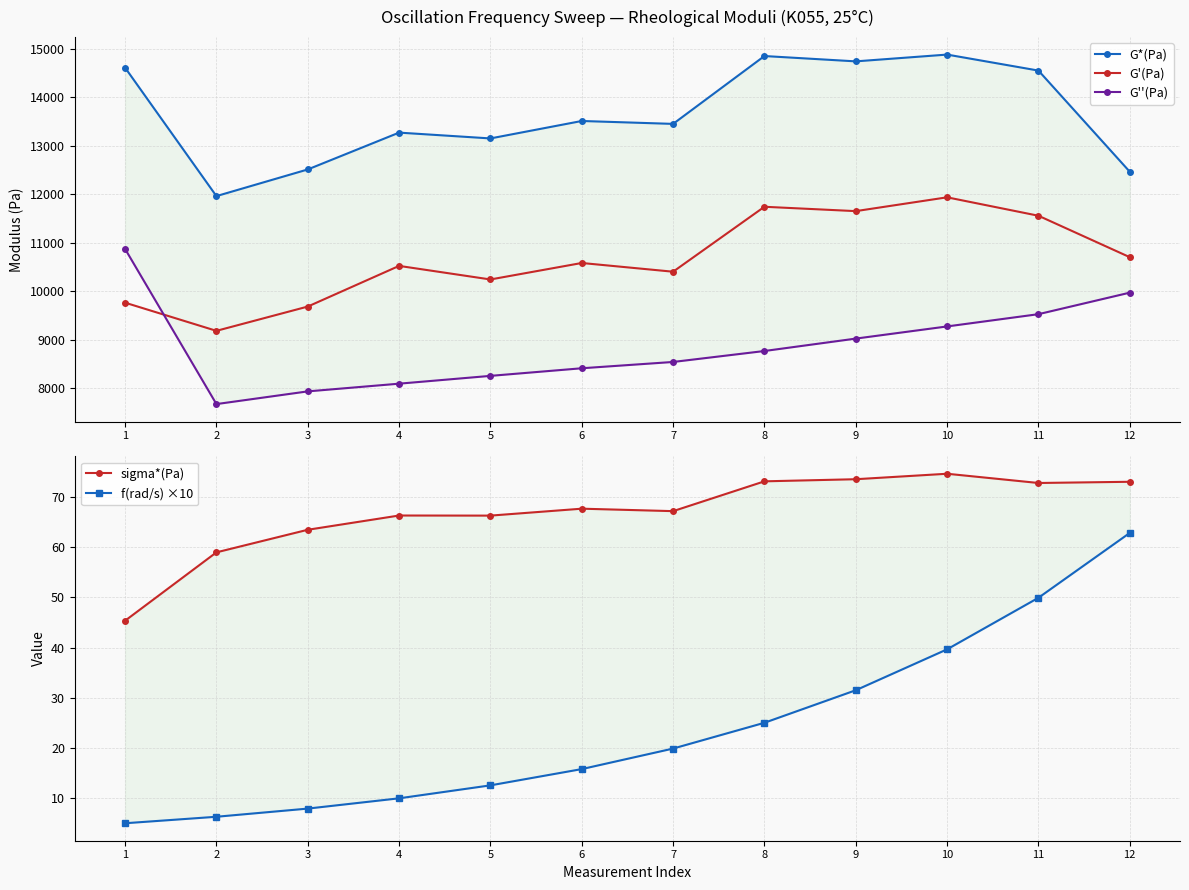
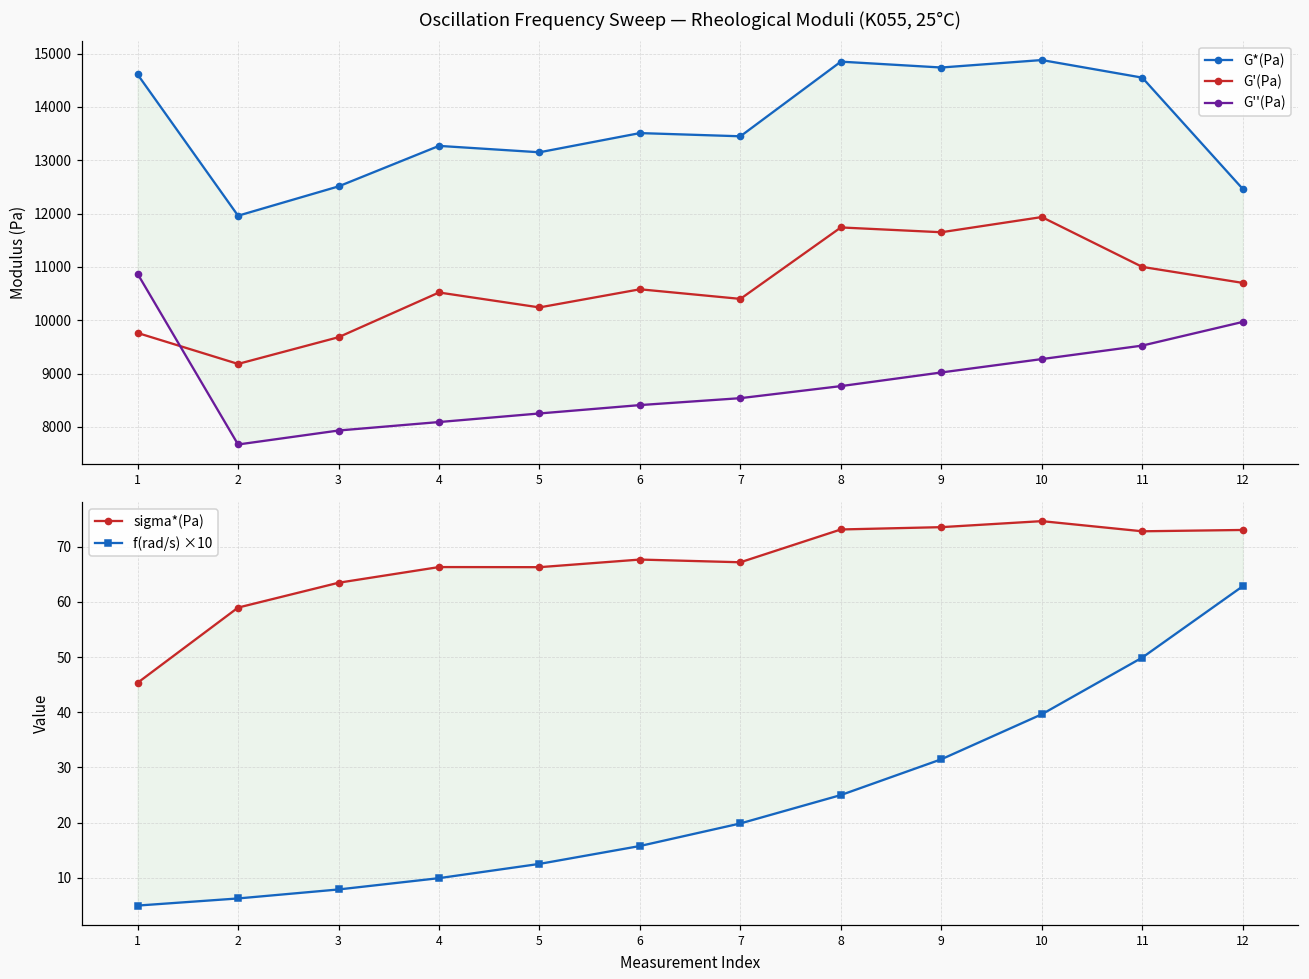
Oscillation Frequency Sweep — Rheological Moduli (K055, 25°C), G'(Pa), 11: 11600 -> 11000
